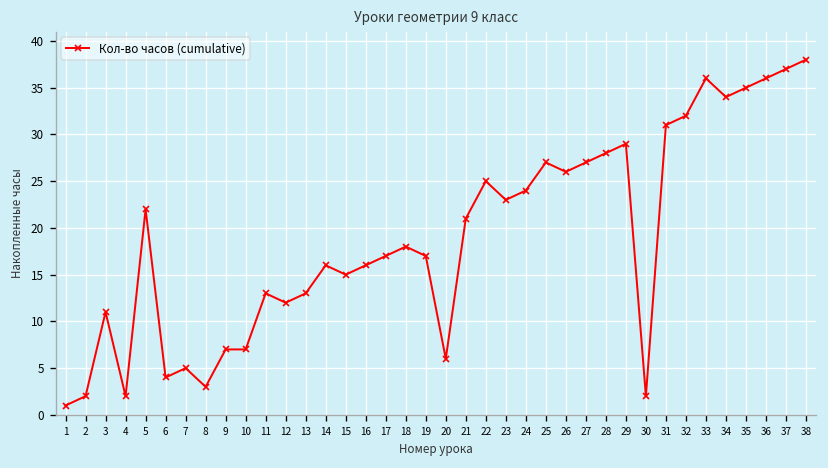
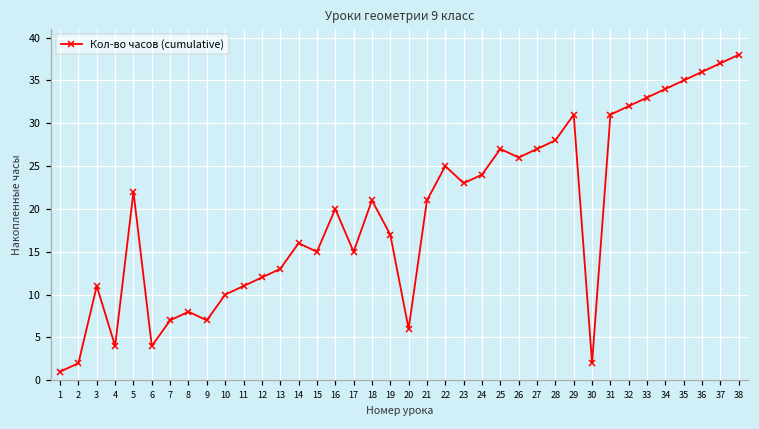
4: 2 -> 4
7: 5 -> 7
8: 3 -> 8
10: 7 -> 10
11: 13 -> 11
16: 16 -> 20
17: 17 -> 15
18: 18 -> 21
29: 29 -> 31
33: 36 -> 33
